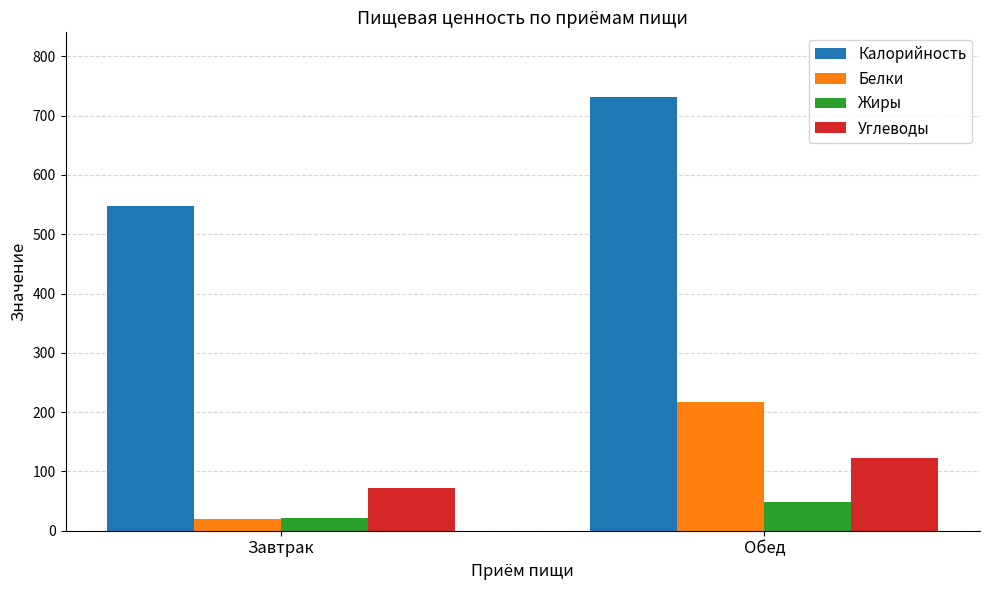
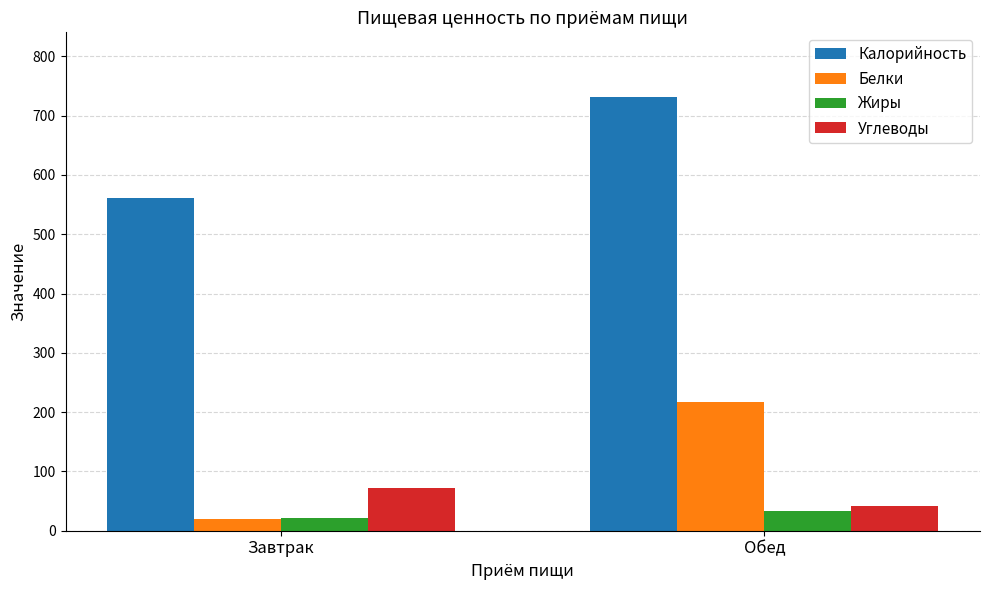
Калорийность, Завтрак: 550 -> 560
Жиры, Обед: 50 -> 30
Углеводы, Обед: 120 -> 40
